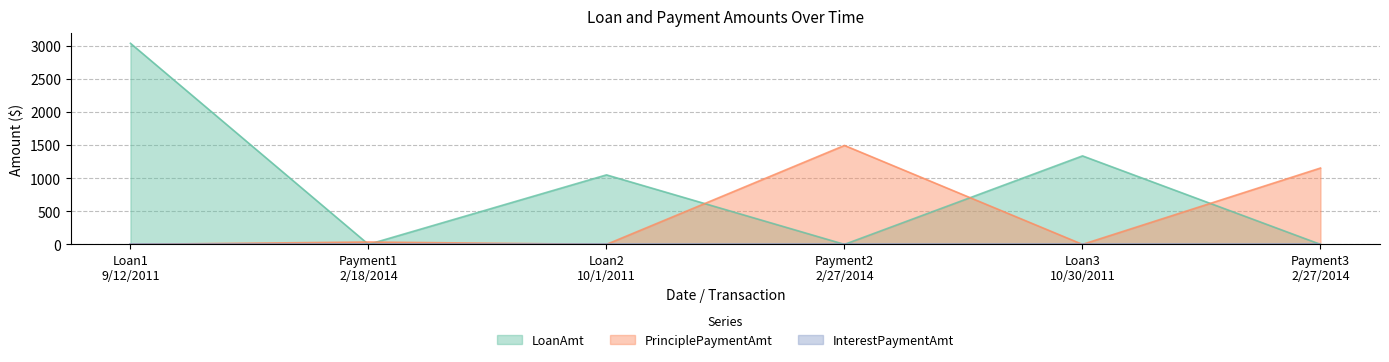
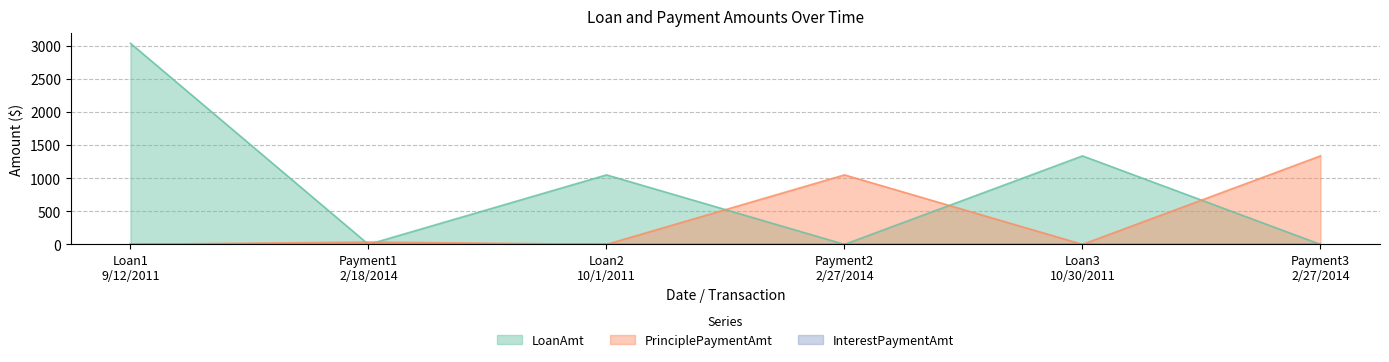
PrinciplePaymentAmt, Payment2 2/27/2014: 1500 -> 1000
PrinciplePaymentAmt, Payment3 2/27/2014: 1200 -> 1300
